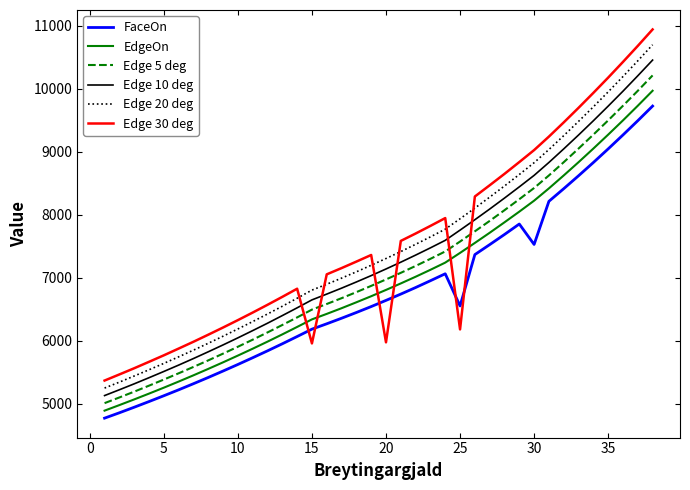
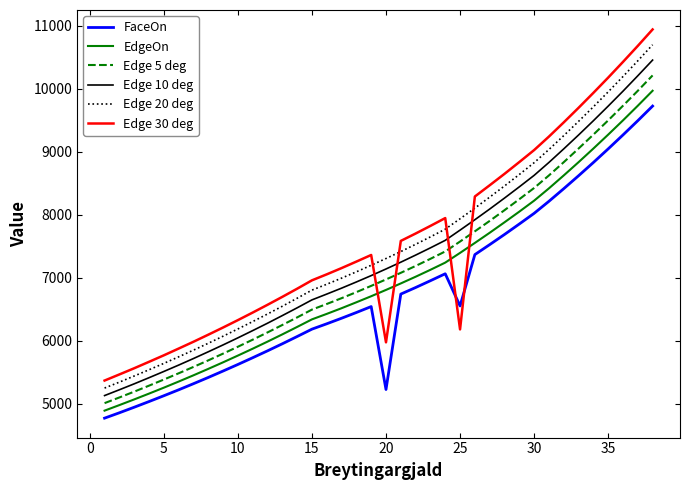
Edge 30 deg, 15: 6000 -> 7000
FaceOn, 20: 6600 -> 5200
FaceOn, 30: 7500 -> 8000
